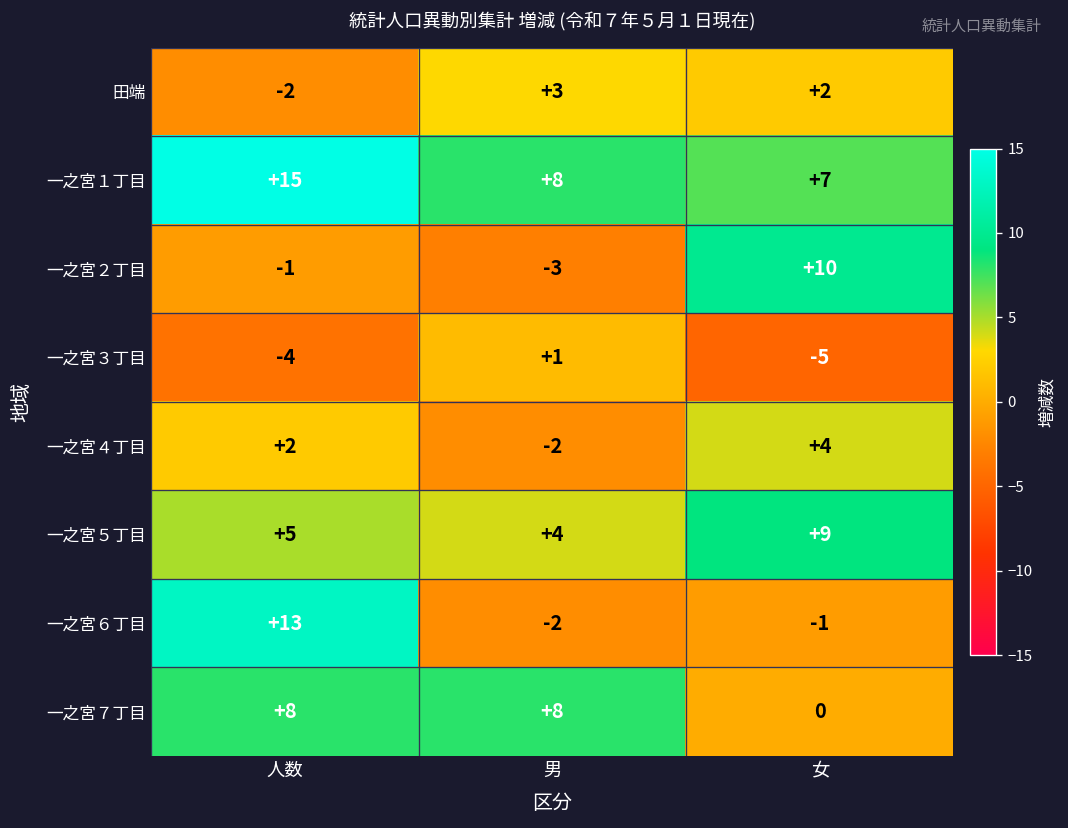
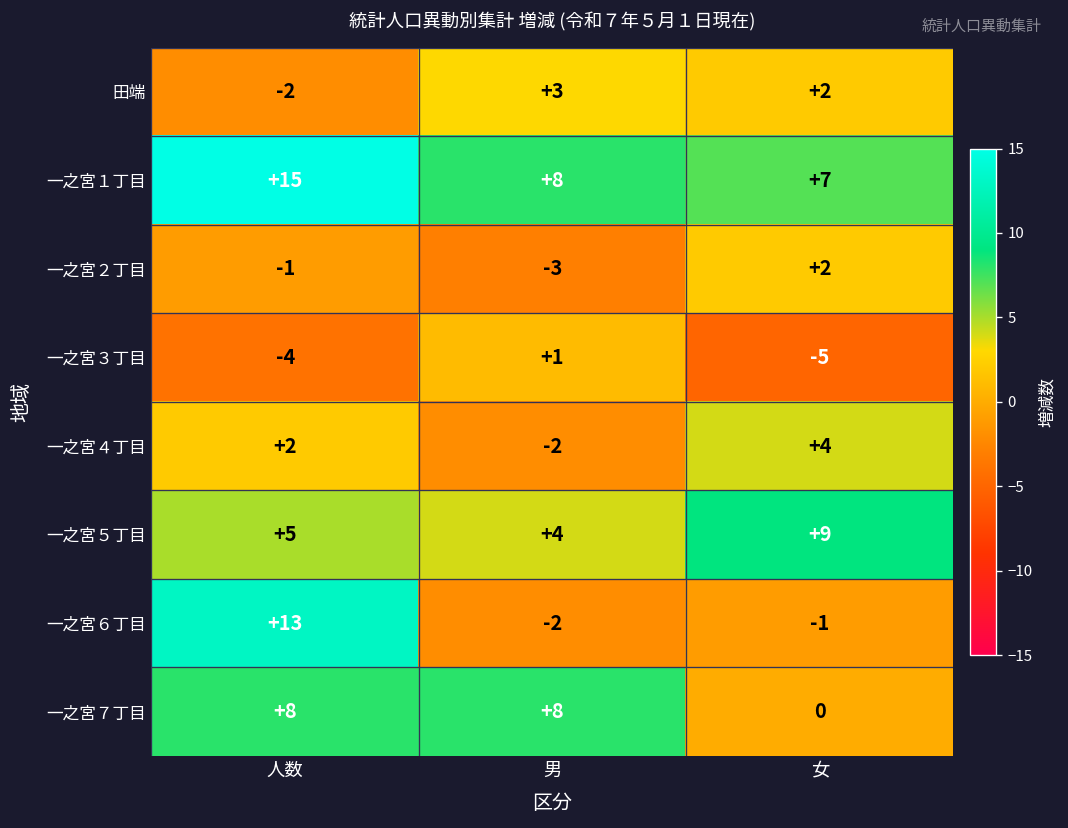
一之宮２丁目, 女: +10 -> +2
